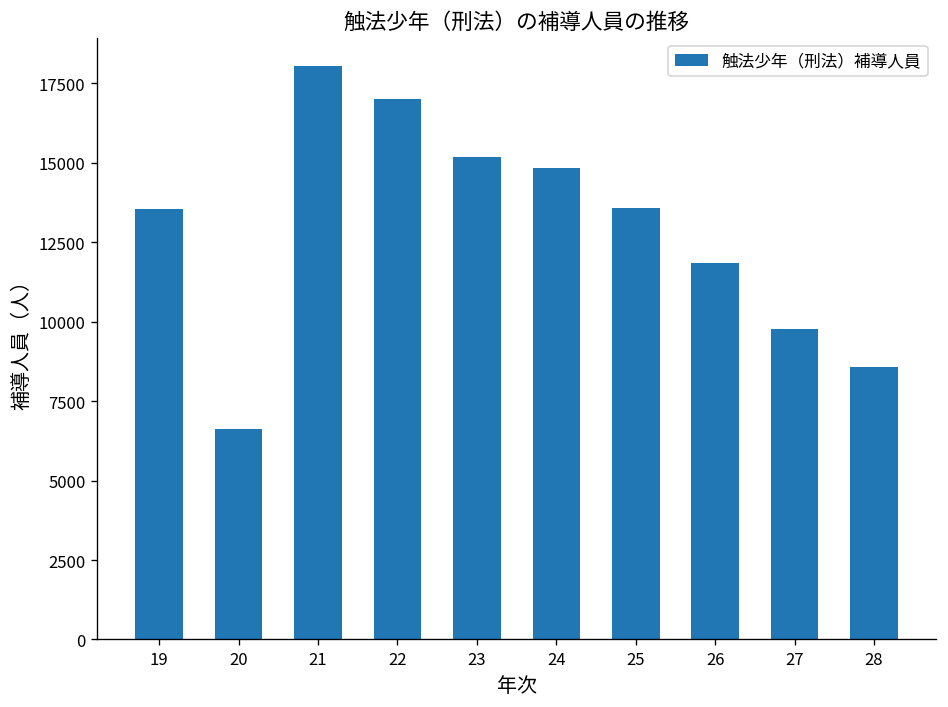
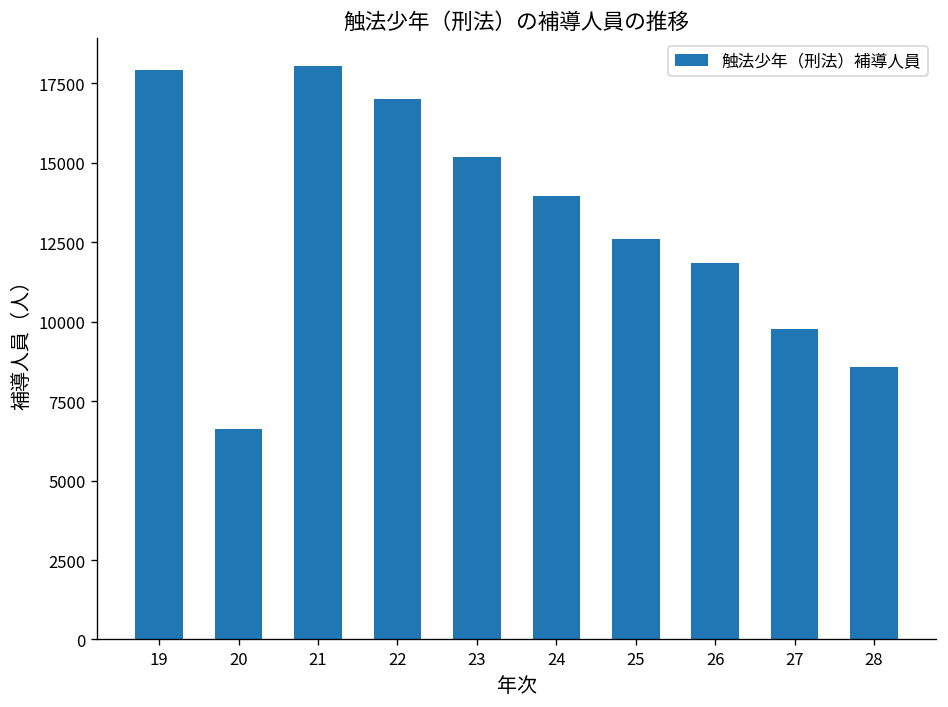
19: 13500 -> 17900
24: 14800 -> 13900
25: 13600 -> 12600
